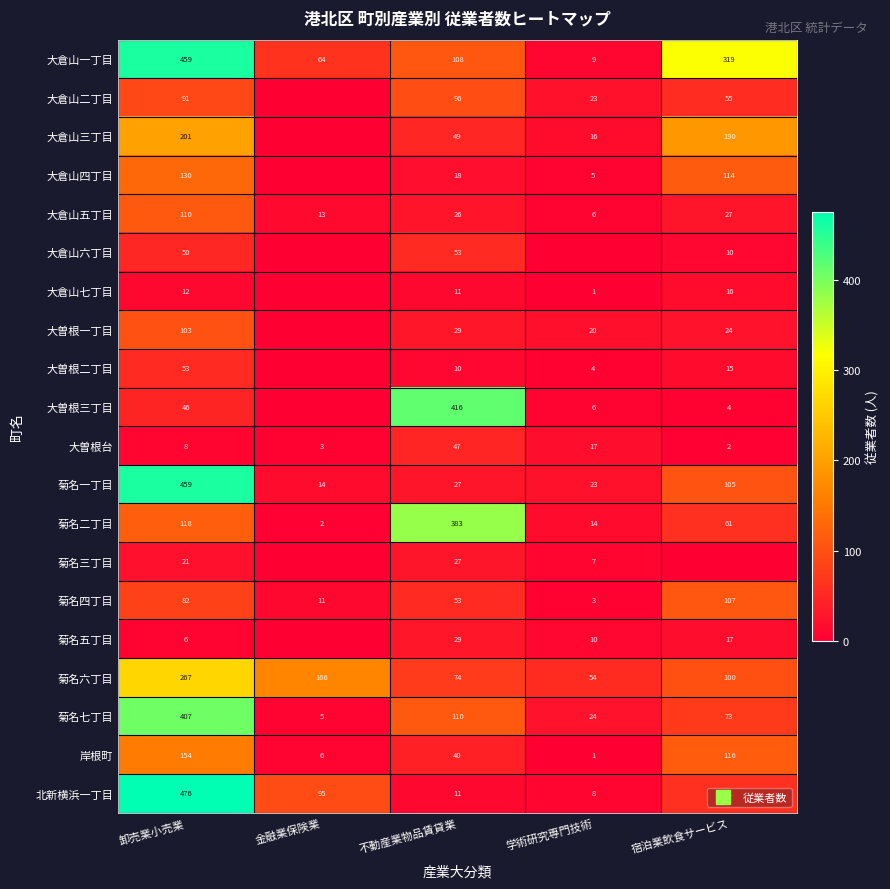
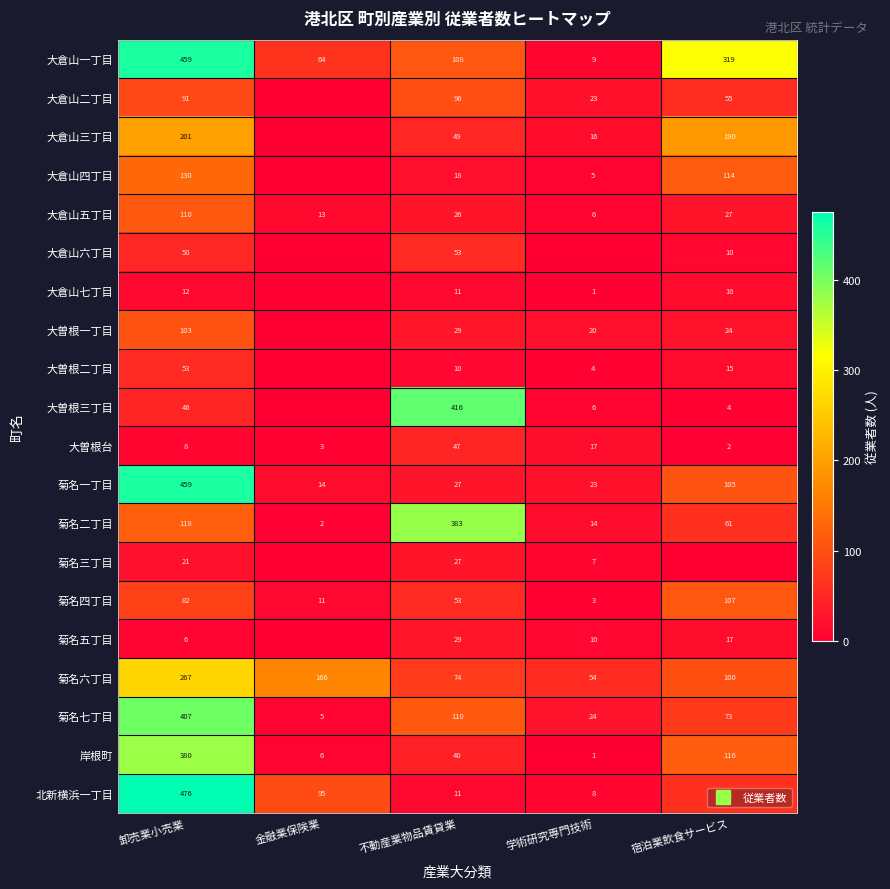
岸根町, 卸売業小売業: 154 -> 380
